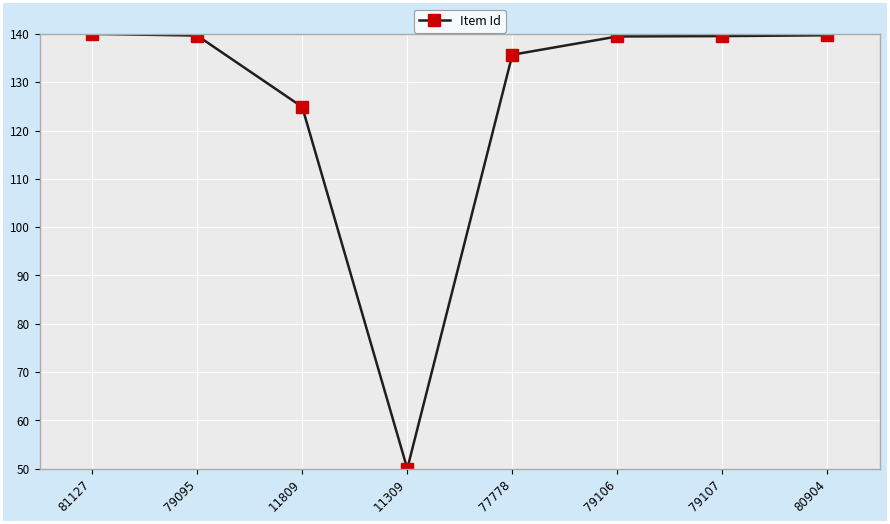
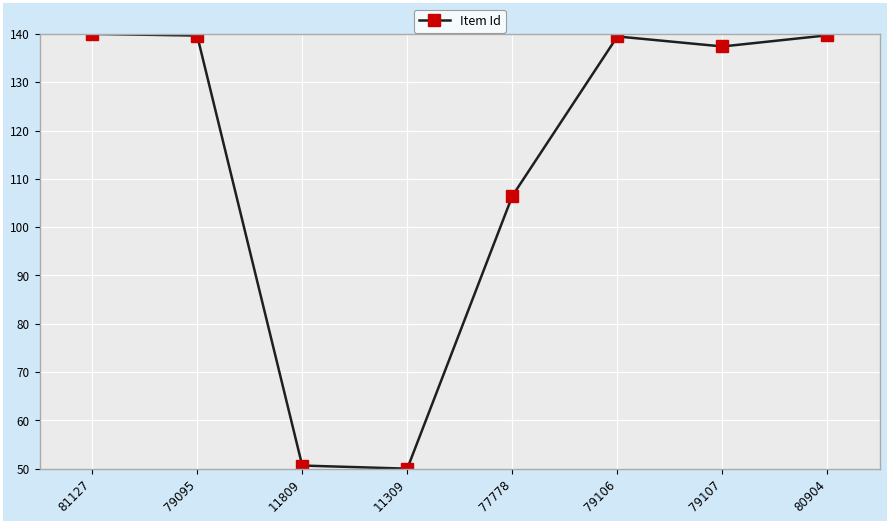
11809: 125 -> 51
77778: 136 -> 106
79107: 140 -> 137
